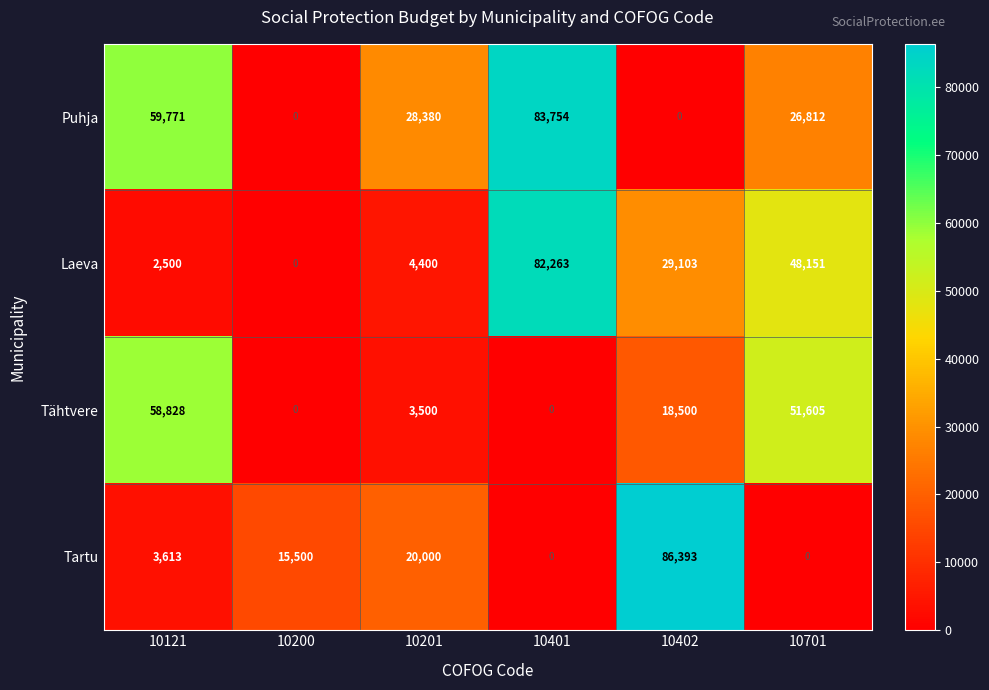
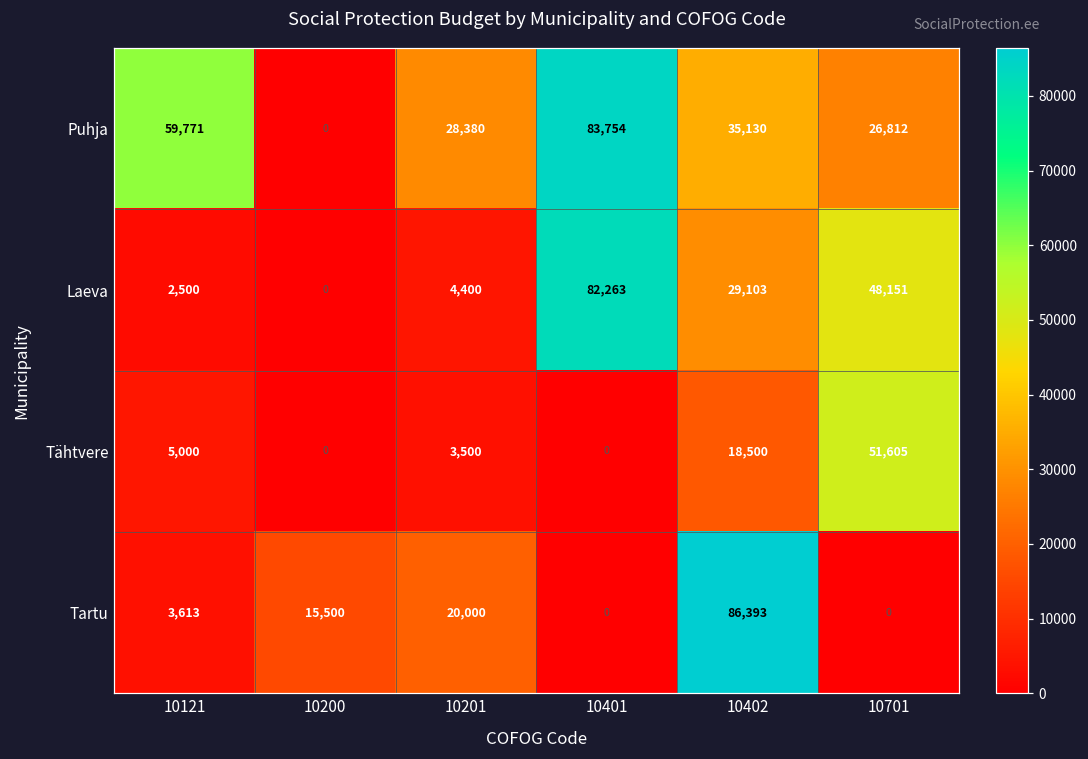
Puhja, 10402: 0 -> 35,130
Tähtvere, 10121: 58,828 -> 5,000
